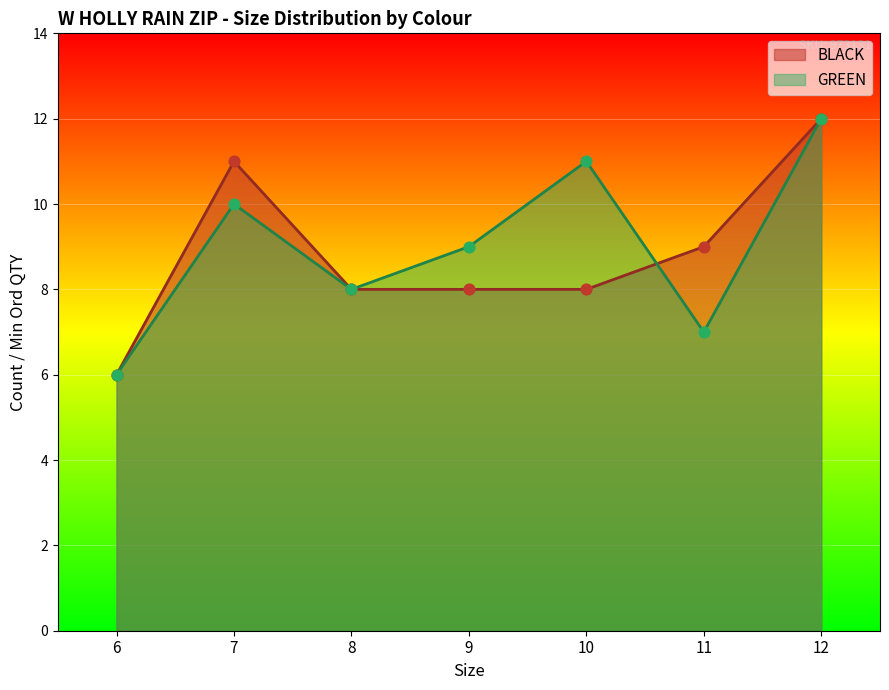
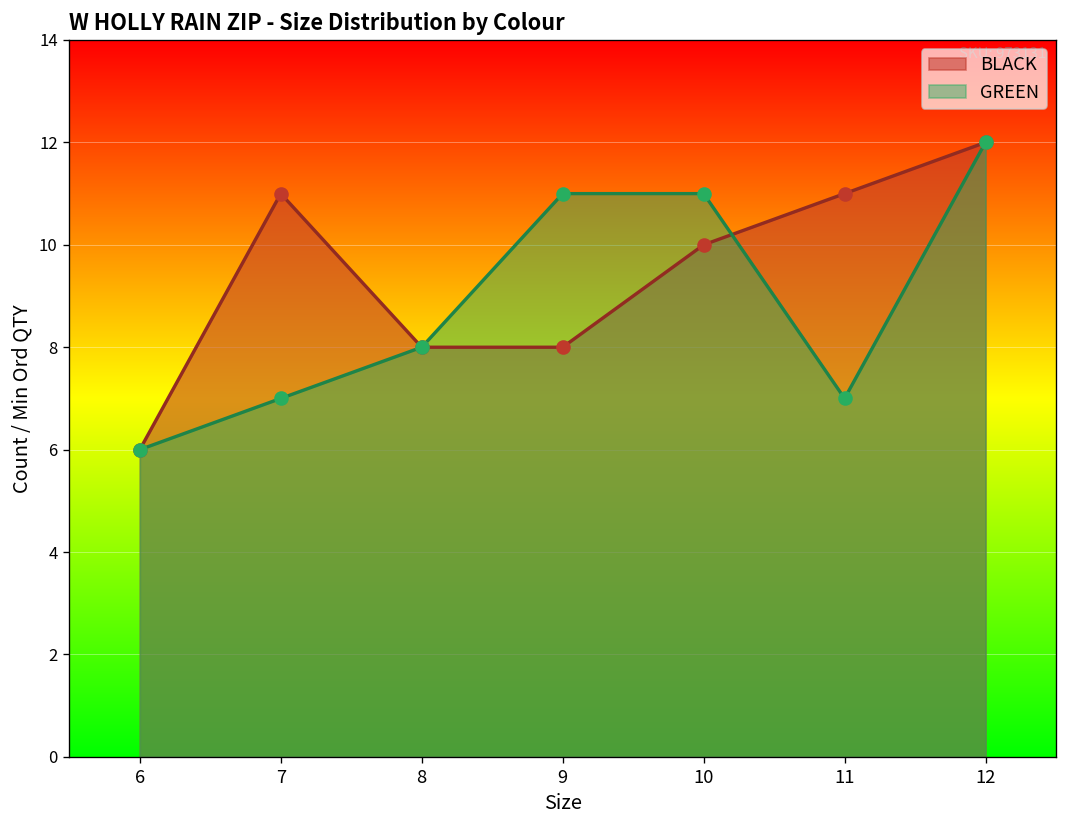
GREEN, 7: 10 -> 7
GREEN, 9: 9 -> 11
BLACK, 10: 8 -> 10
BLACK, 11: 9 -> 11
